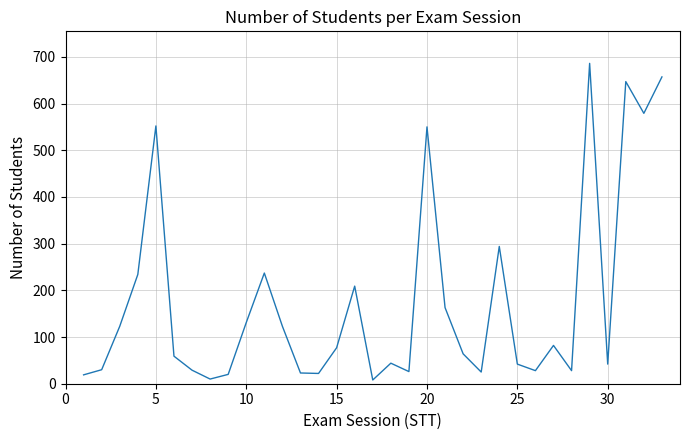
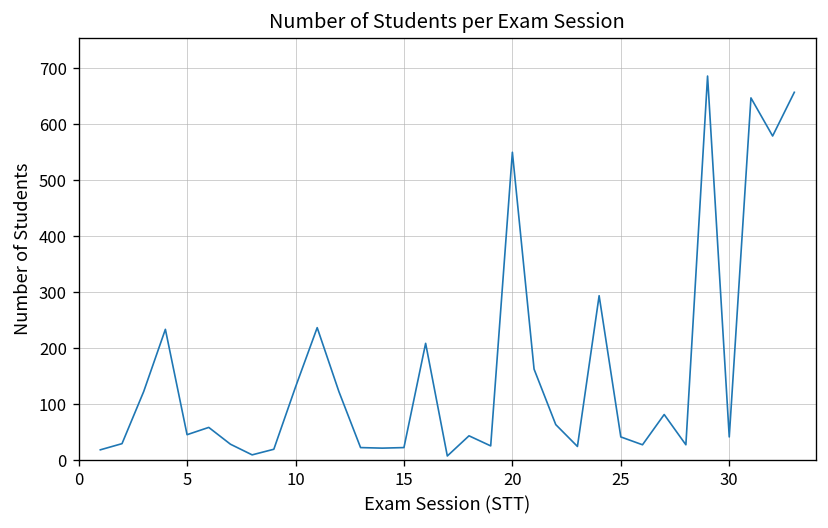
5: 550 -> 50
15: 80 -> 20
